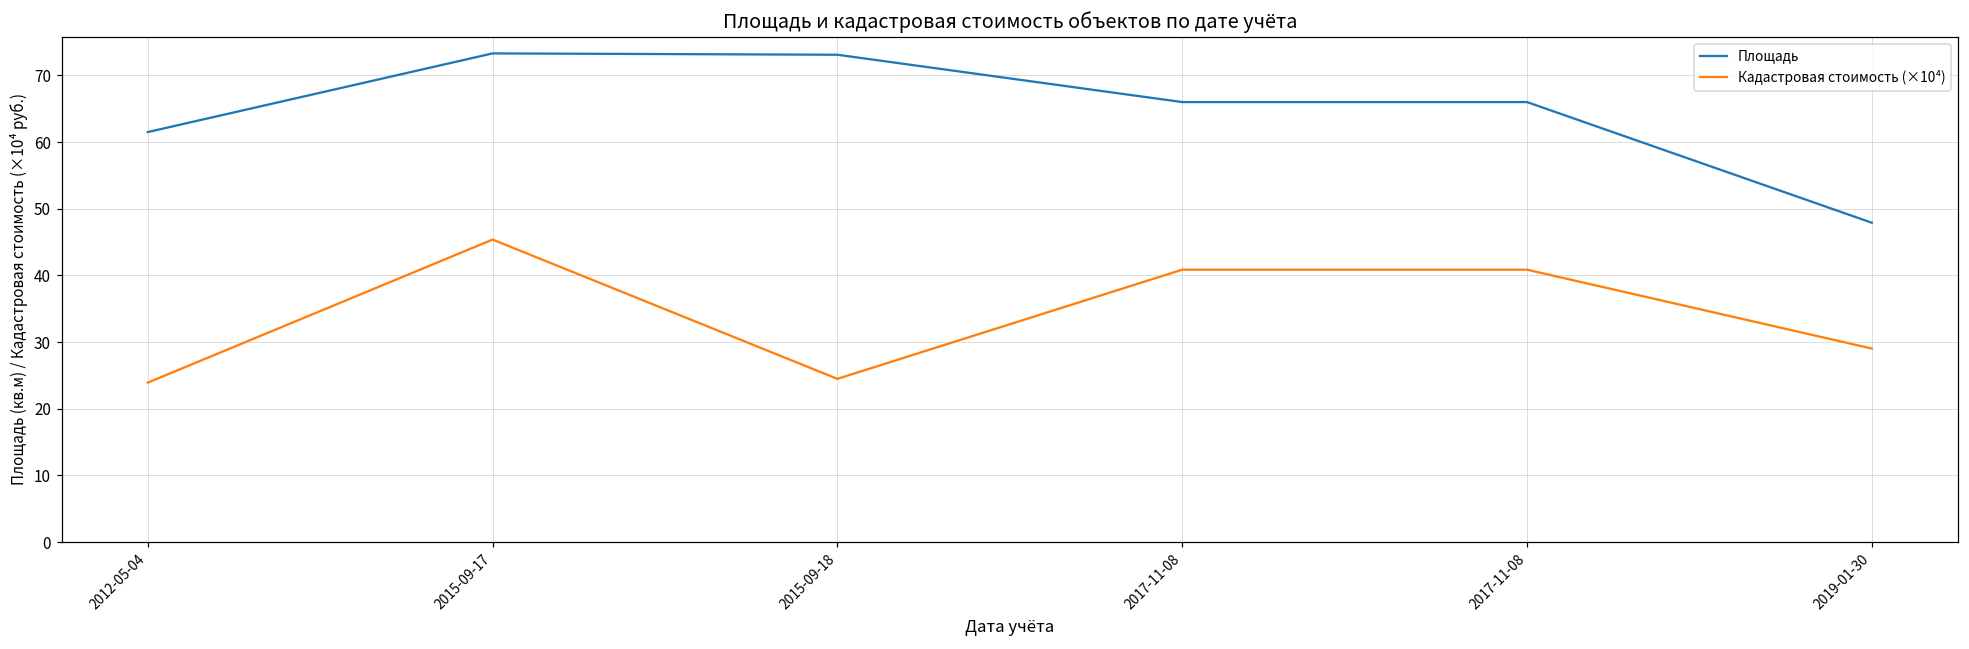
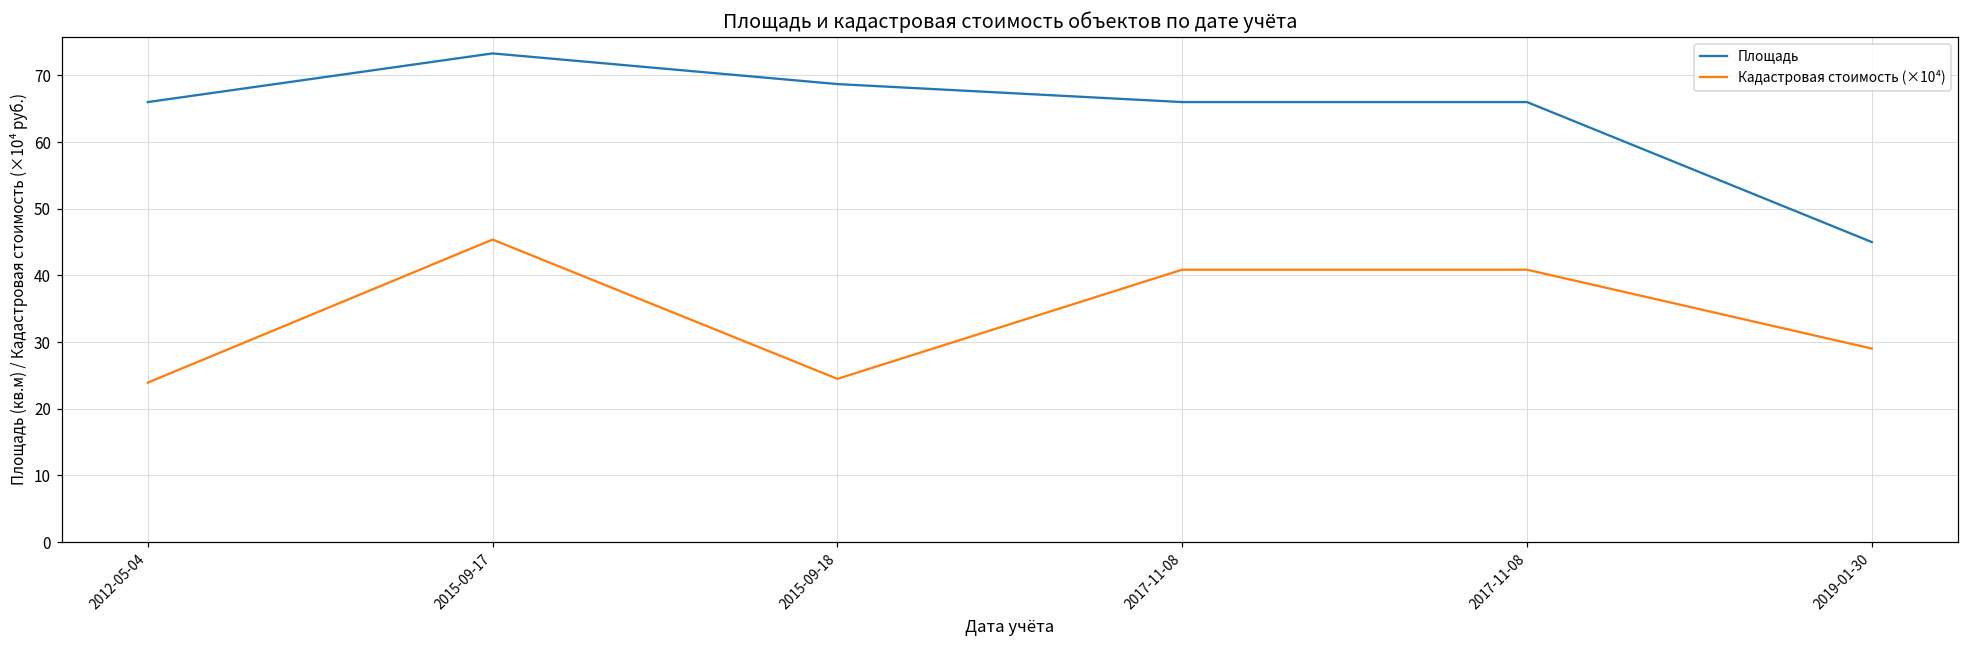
Площадь, 2012-05-04: 62 -> 66
Площадь, 2015-09-18: 73 -> 69
Площадь, 2019-01-30: 48 -> 45
